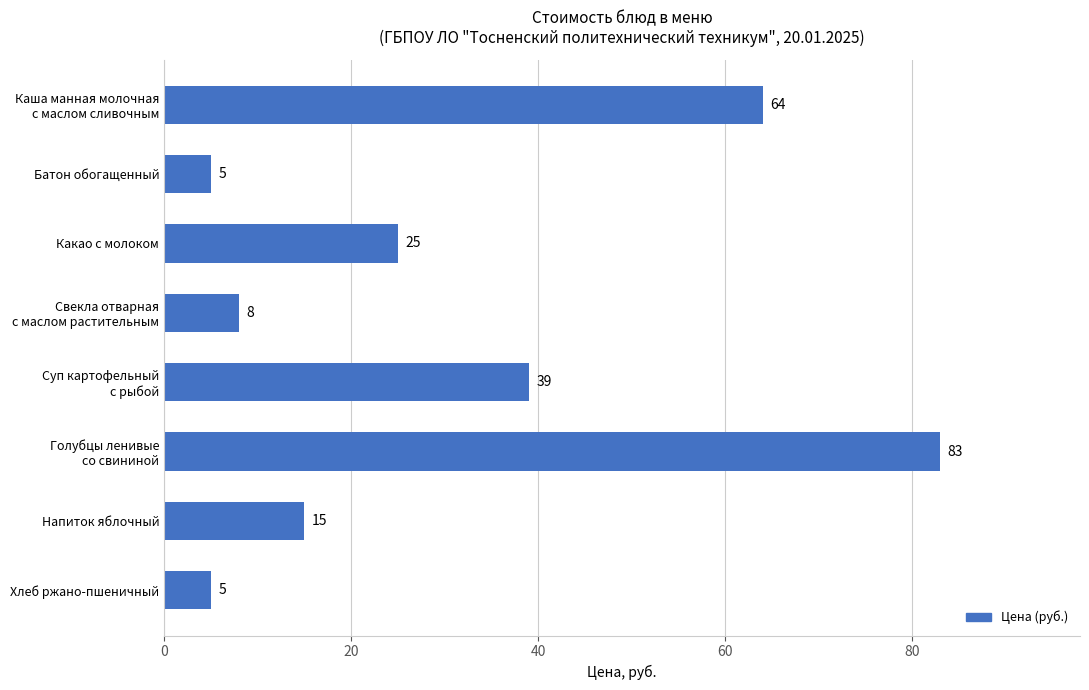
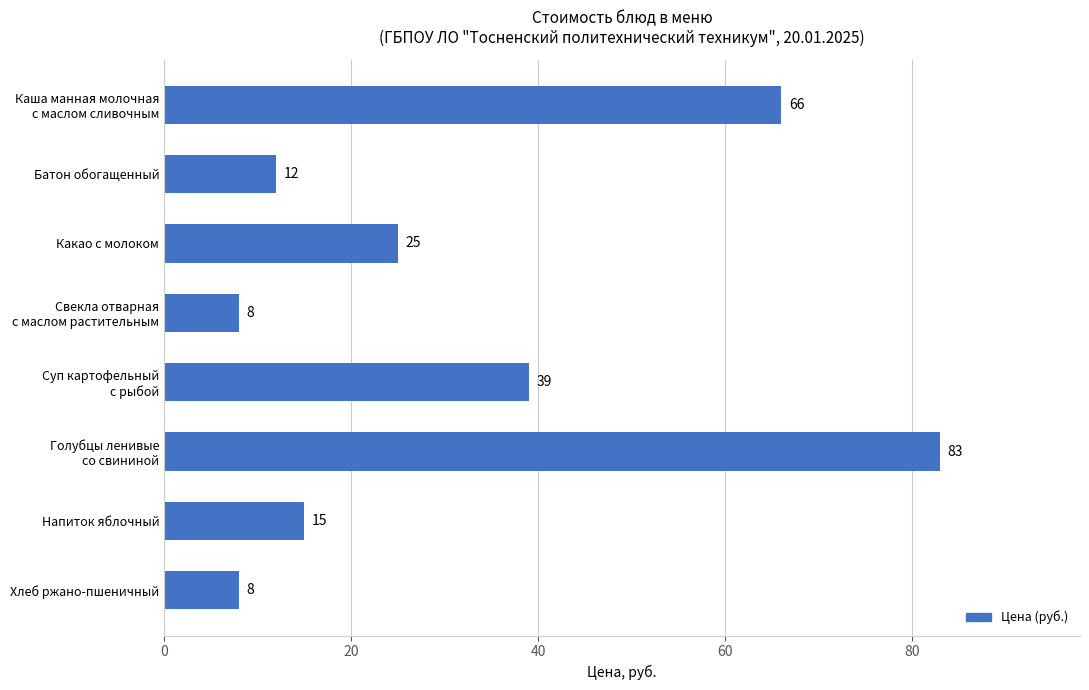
Каша манная молочная с маслом сливочным: 64 -> 66
Батон обогащенный: 5 -> 12
Хлеб ржано-пшеничный: 5 -> 8
